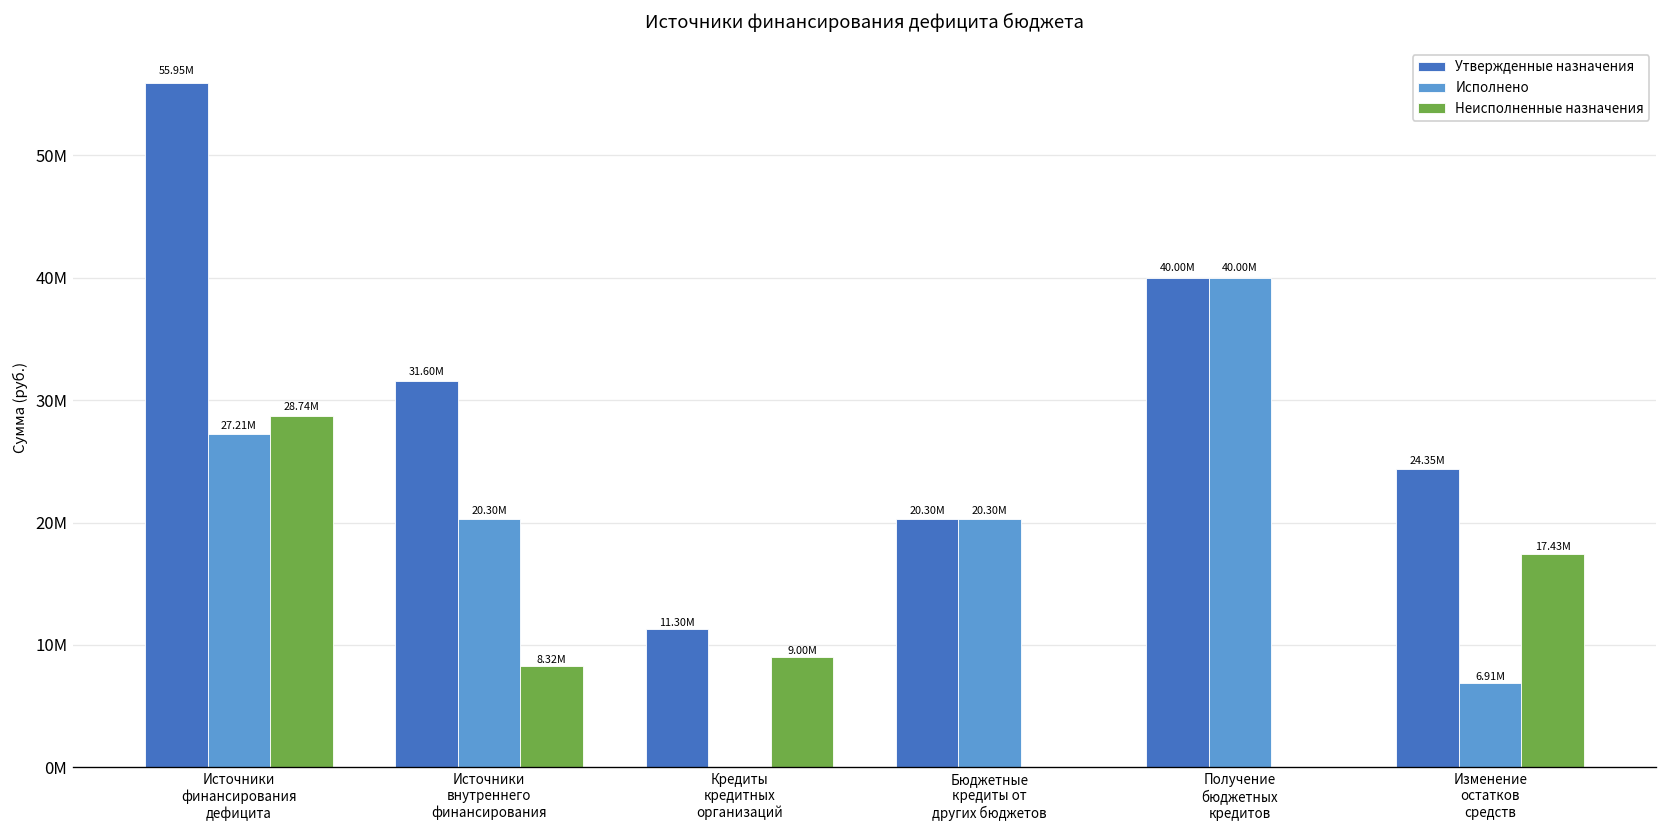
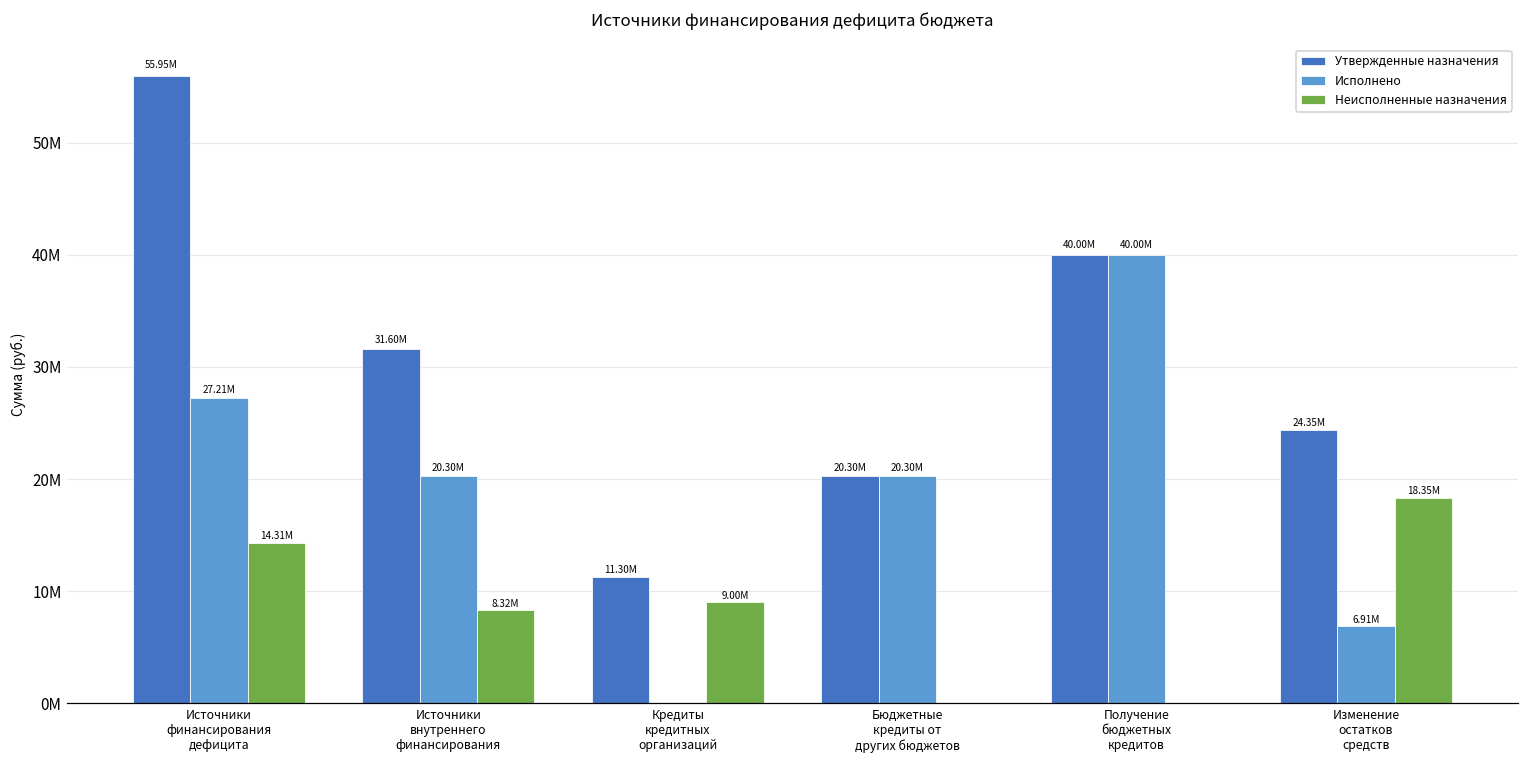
Неисполненные назначения, Источники финансирования дефицита: 28.74M -> 14.31M
Неисполненные назначения, Изменение остатков средств: 17.43M -> 18.35M
